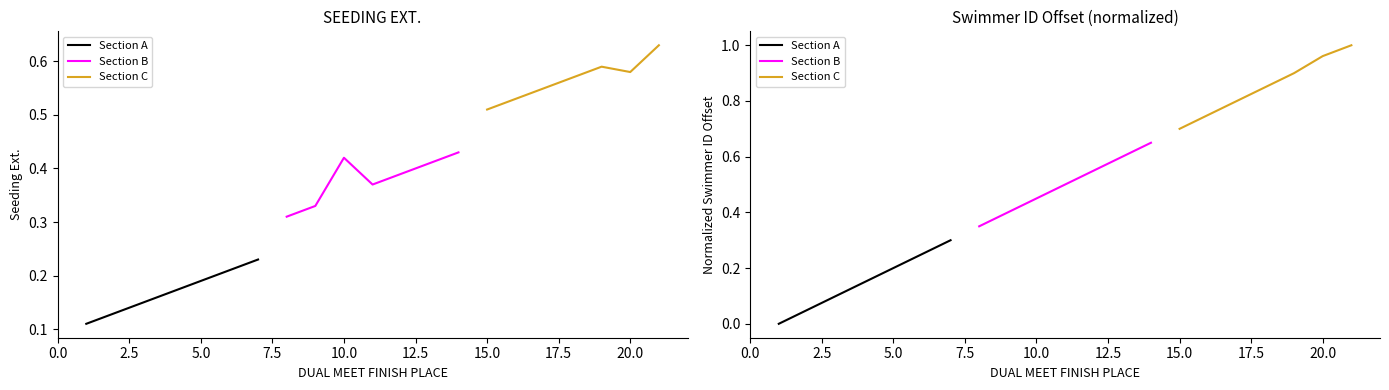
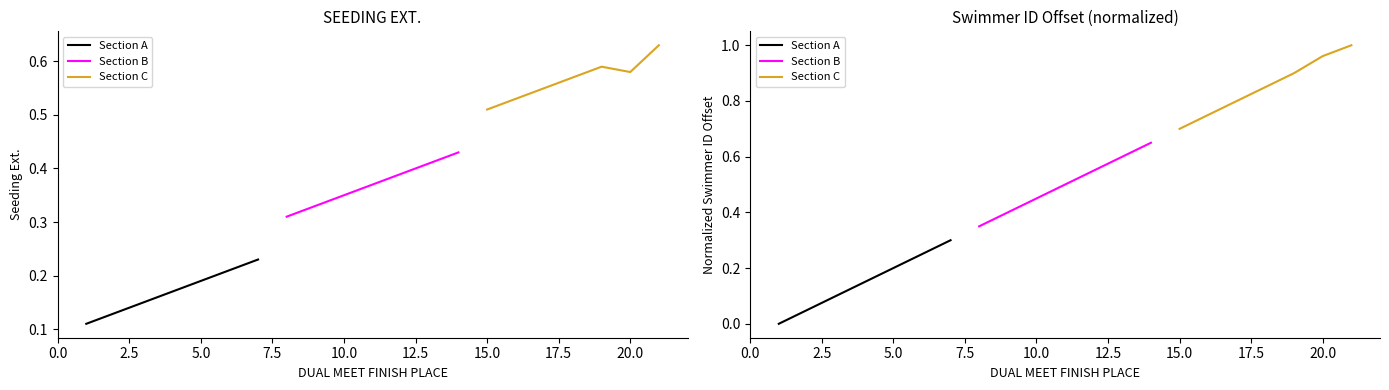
SEEDING EXT., Section B, 10.0: 0.42 -> 0.35
